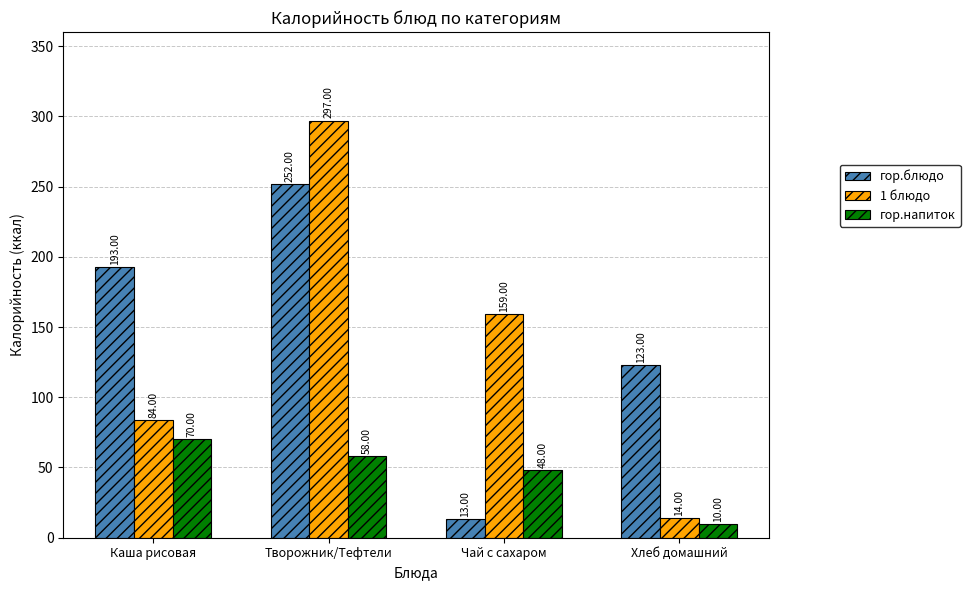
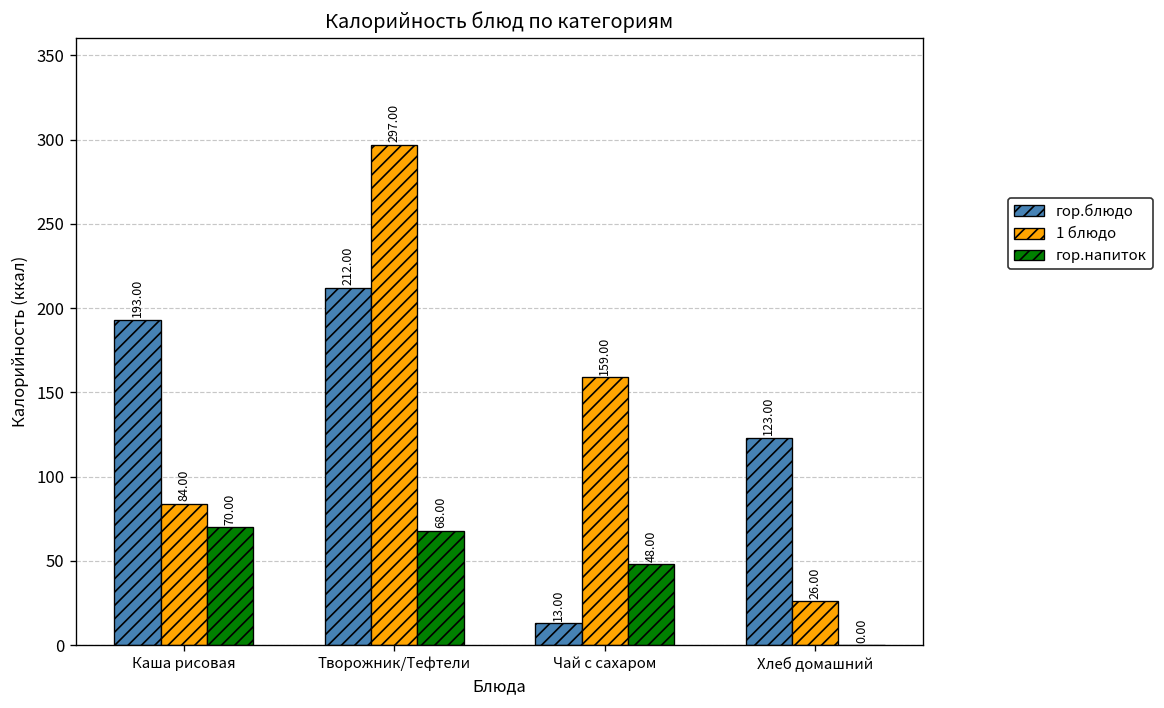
гор.блюдо, Творожник/Тефтели: 252.00 -> 212.00
гор.напиток, Творожник/Тефтели: 58.00 -> 68.00
1 блюдо, Хлеб домашний: 14.00 -> 26.00
гор.напиток, Хлеб домашний: 10.00 -> 0.00
